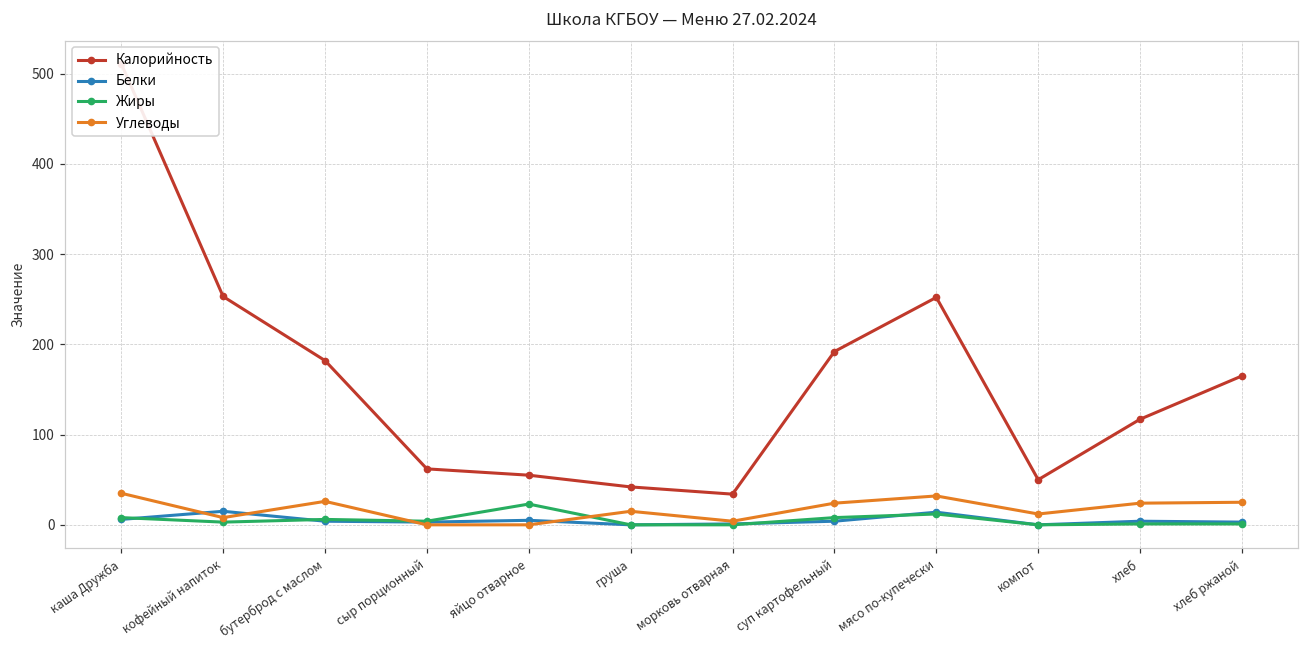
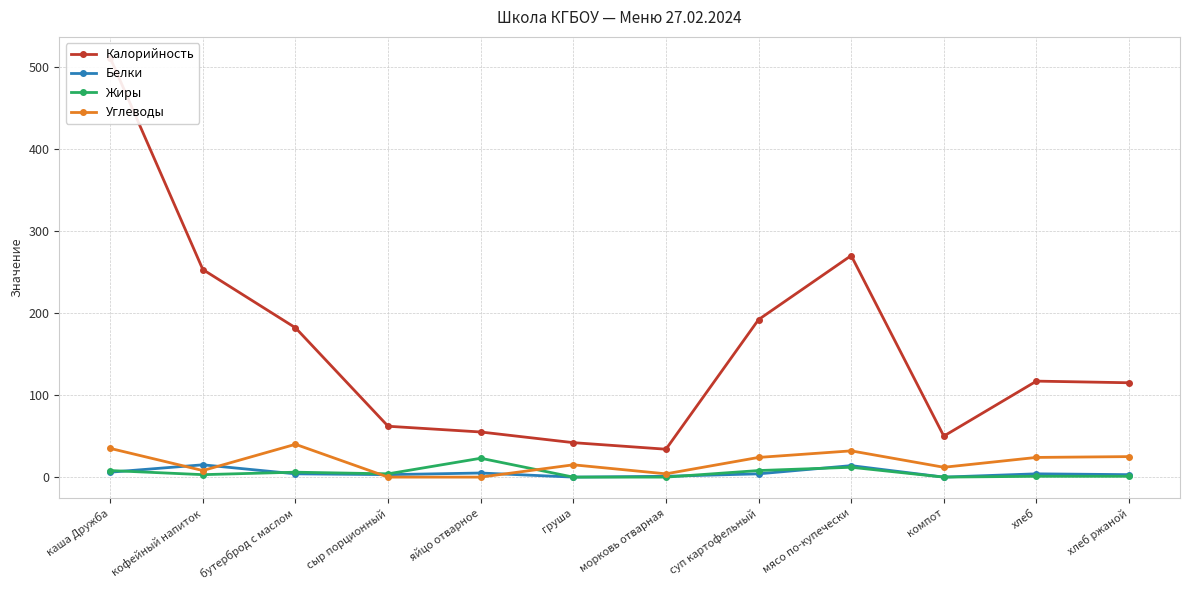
Углеводы, бутерброд с маслом: 30 -> 40
Калорийность, мясо по-купечески: 250 -> 270
Калорийность, хлеб ржаной: 170 -> 120
